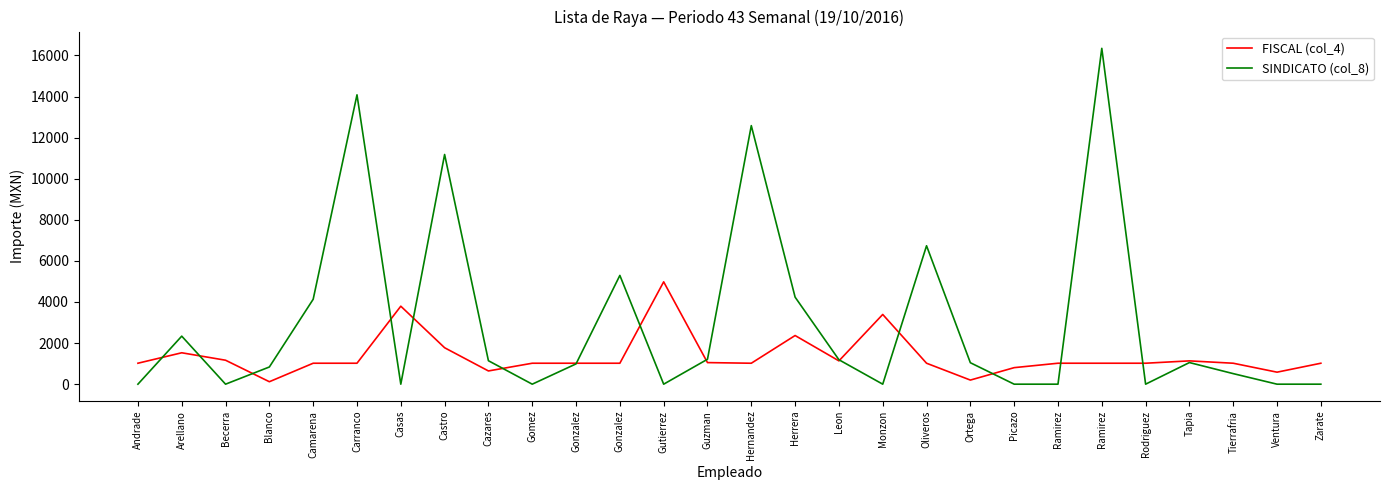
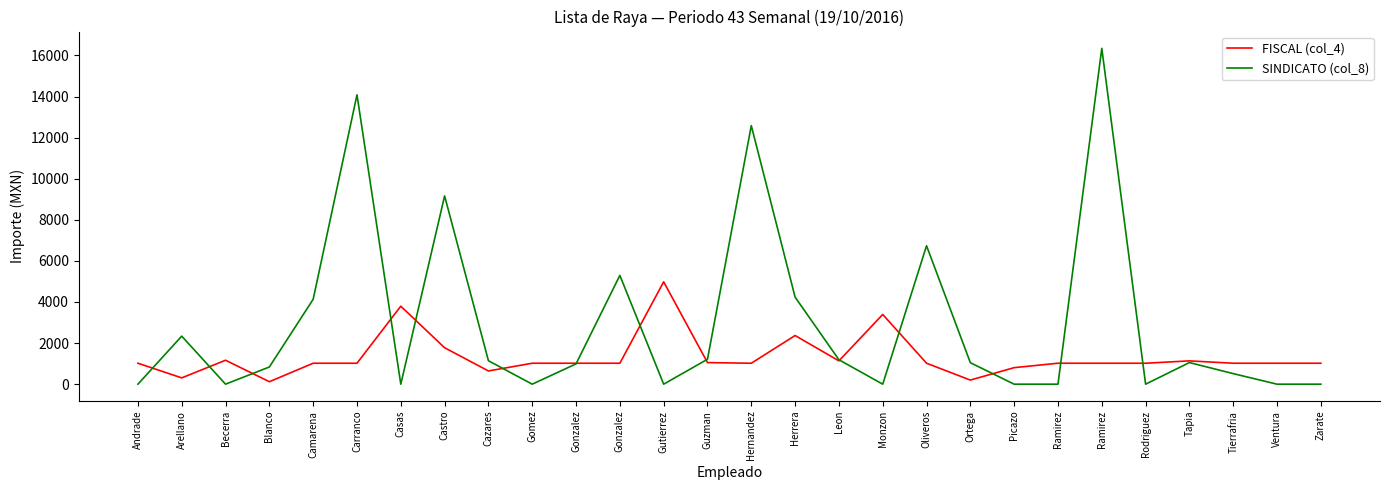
FISCAL (col_4), Arellano: 1500 -> 300
SINDICATO (col_8), Castro: 11200 -> 9200
FISCAL (col_4), Ventura: 600 -> 1000
